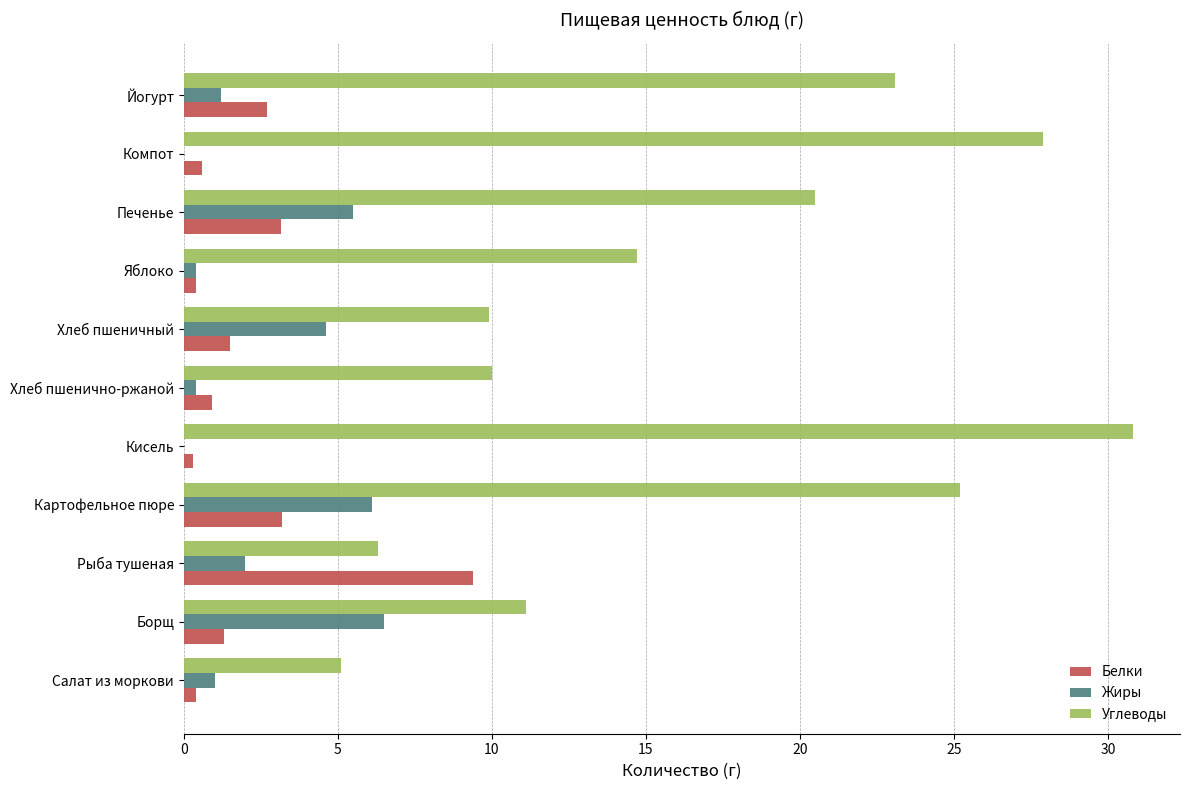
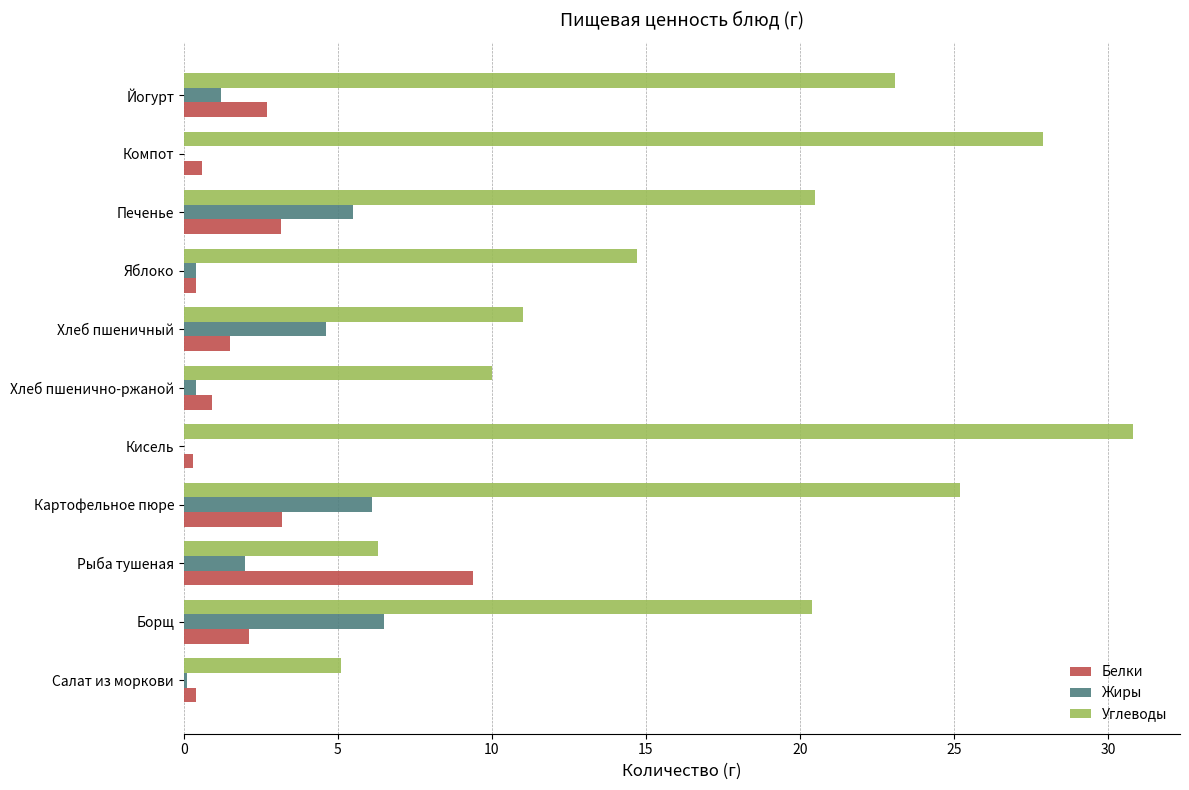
Углеводы, Хлеб пшеничный: 9.9 -> 11.0
Углеводы, Борщ: 11.1 -> 20.4
Белки, Борщ: 1.3 -> 2.1
Жиры, Салат из моркови: 1.0 -> 0.1
